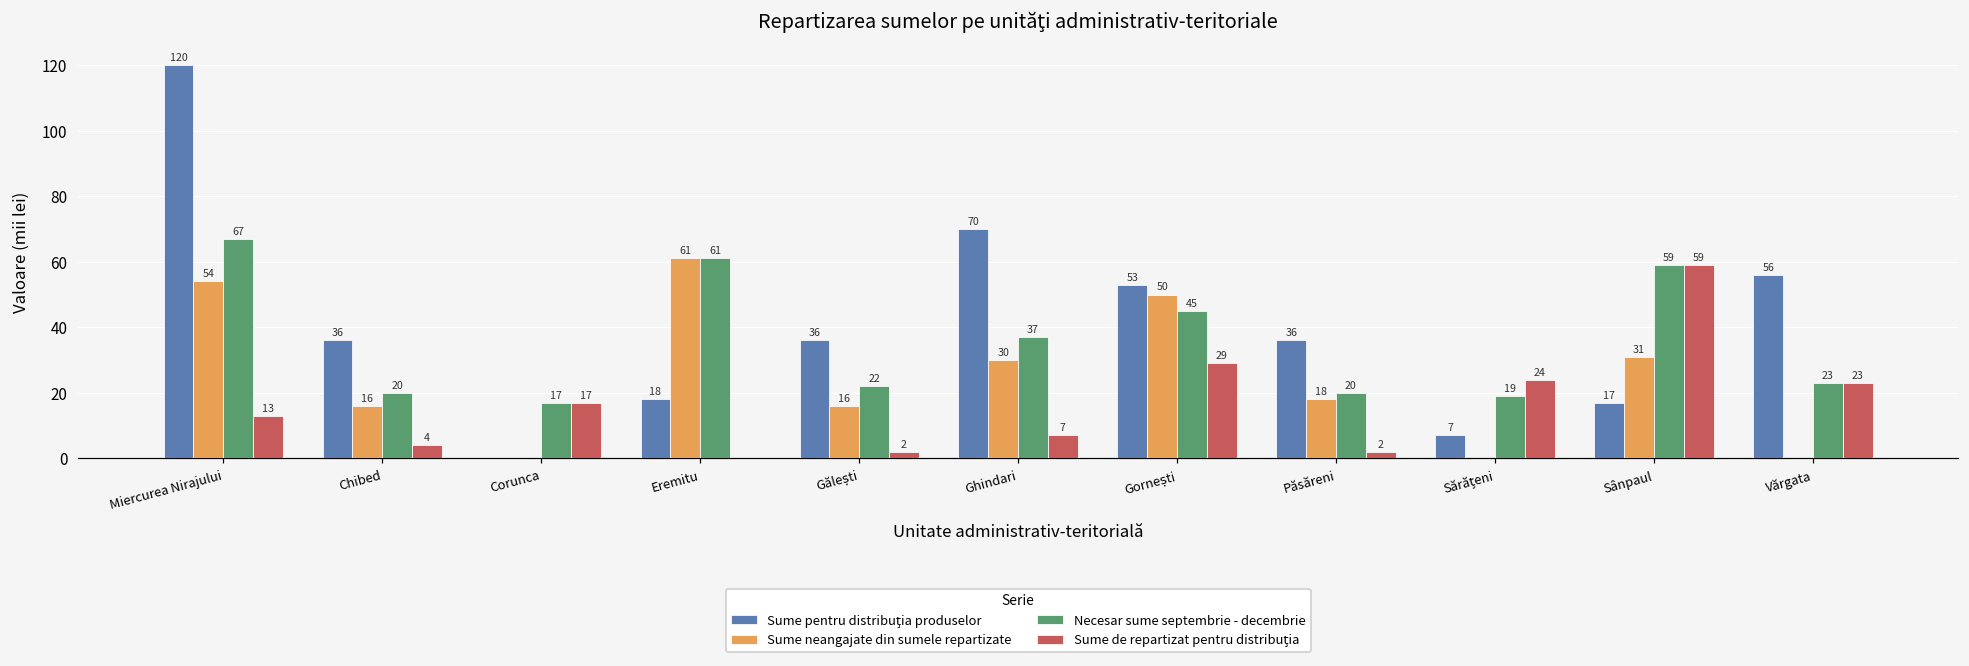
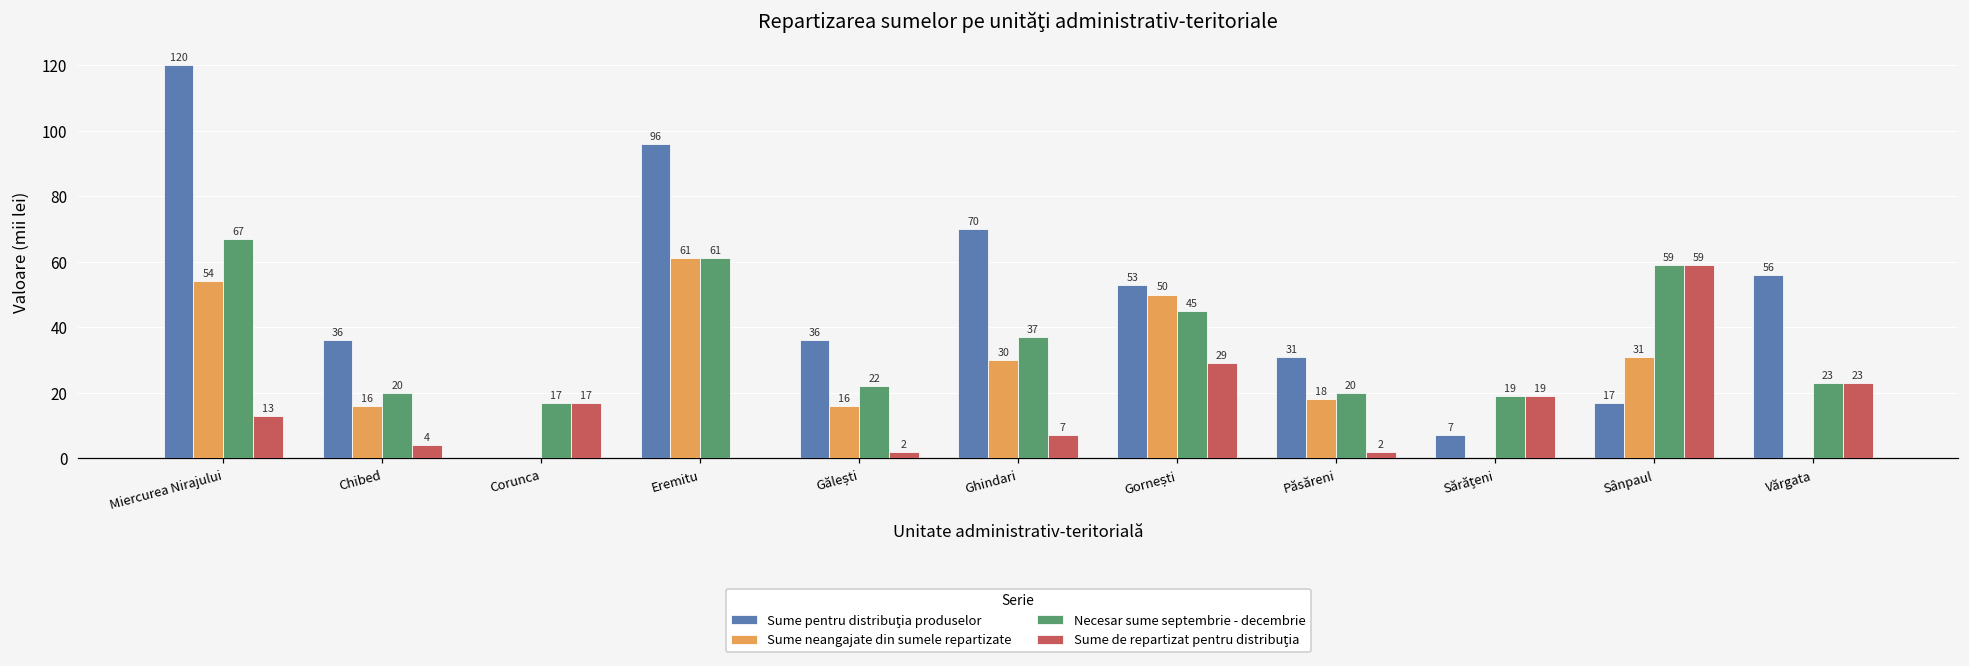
Sume pentru distribuţia produselor, Eremitu: 18 -> 96
Sume pentru distribuţia produselor, Păsăreni: 36 -> 31
Sume de repartizat pentru distribuţia, Sărăţeni: 24 -> 19
